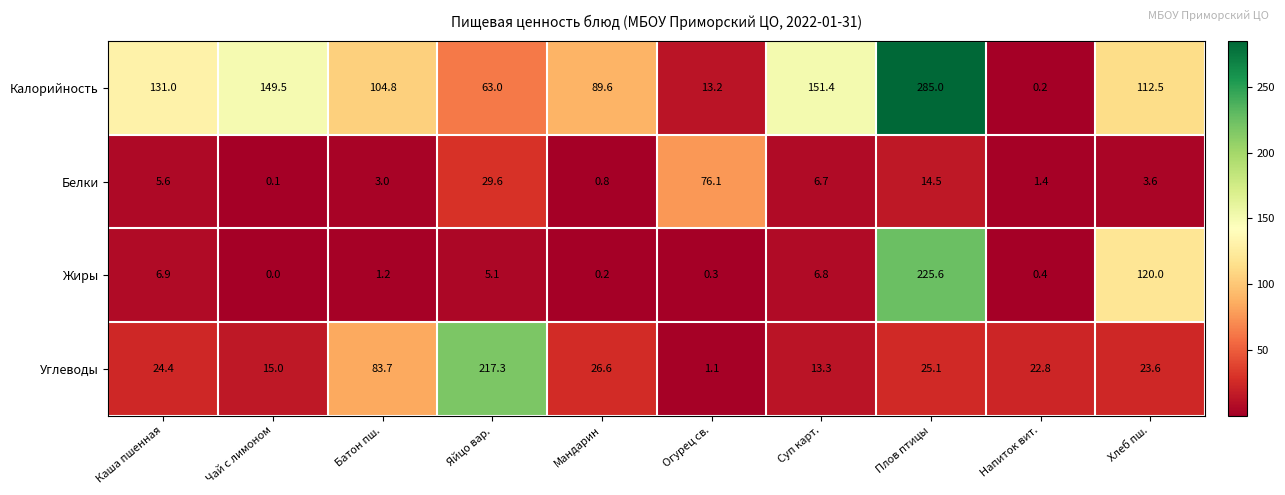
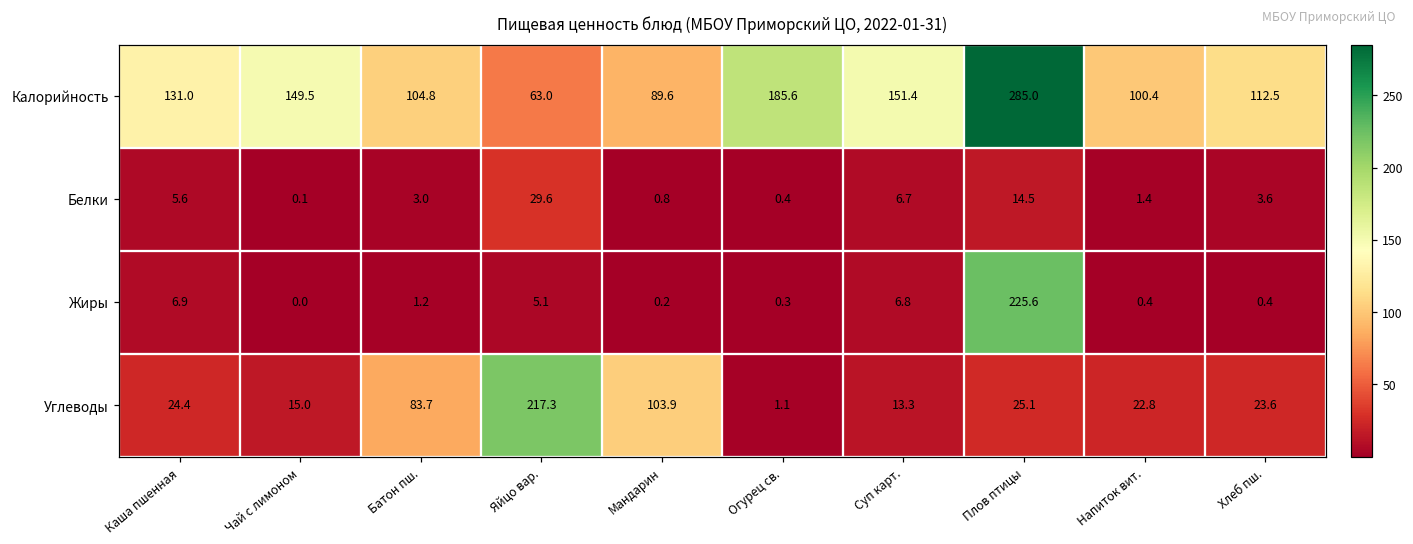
Калорийность, Огурец св.: 13.2 -> 185.6
Калорийность, Напиток вит.: 0.2 -> 100.4
Белки, Огурец св.: 76.1 -> 0.4
Жиры, Хлеб пш.: 120.0 -> 0.4
Углеводы, Мандарин: 26.6 -> 103.9
